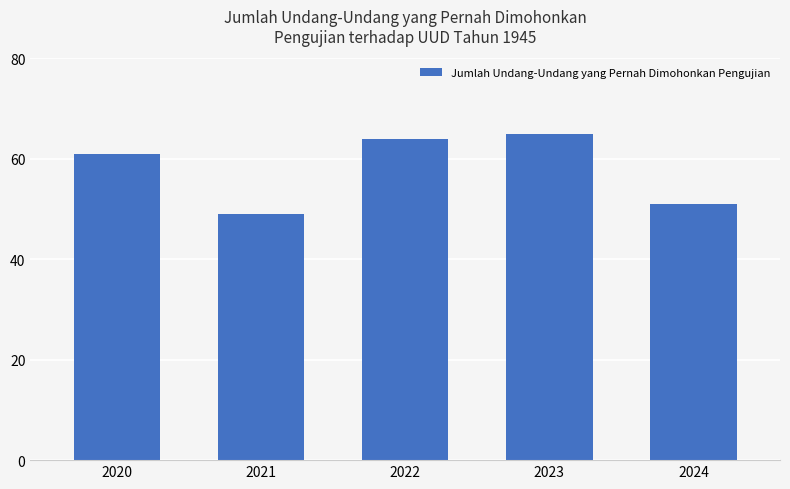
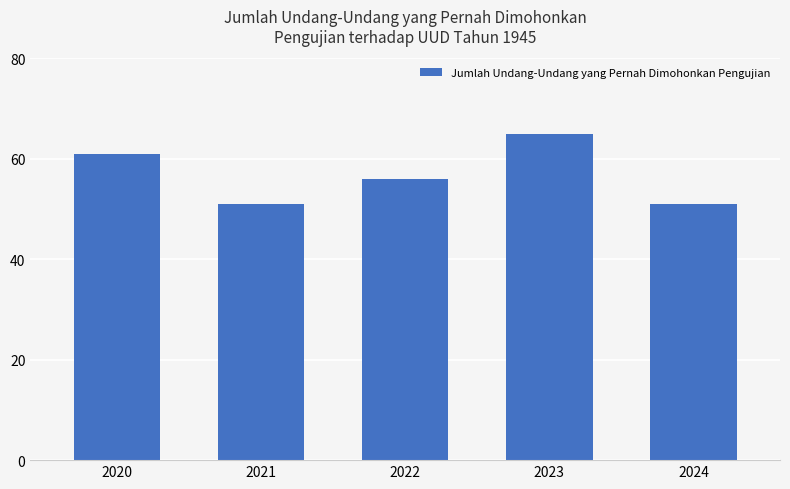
2021: 49 -> 51
2022: 64 -> 56
